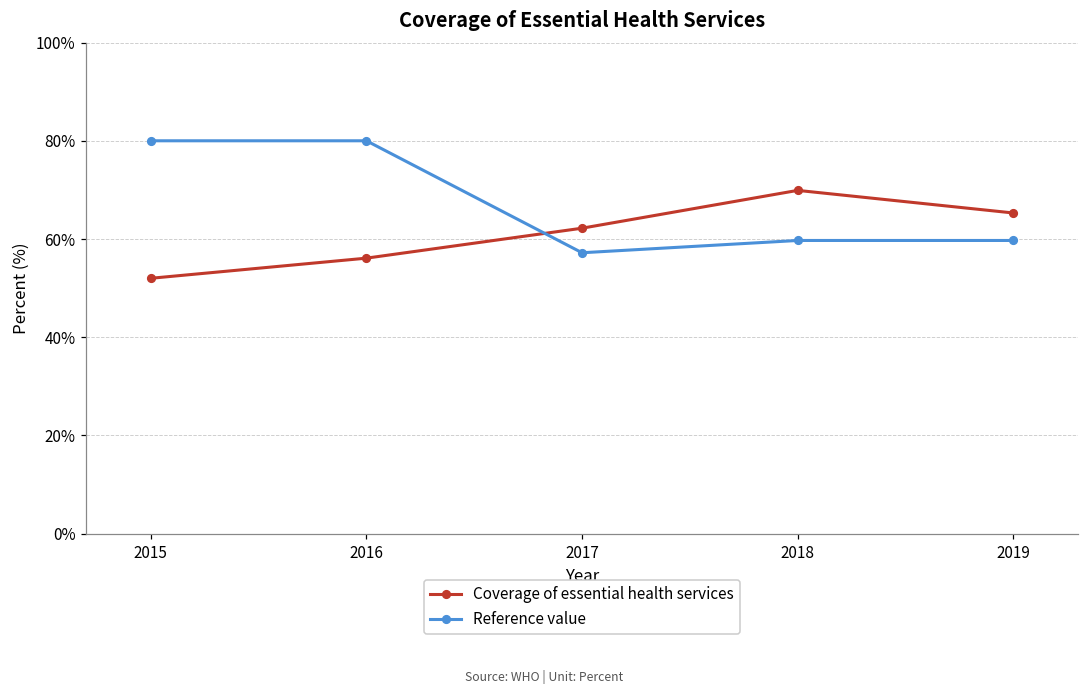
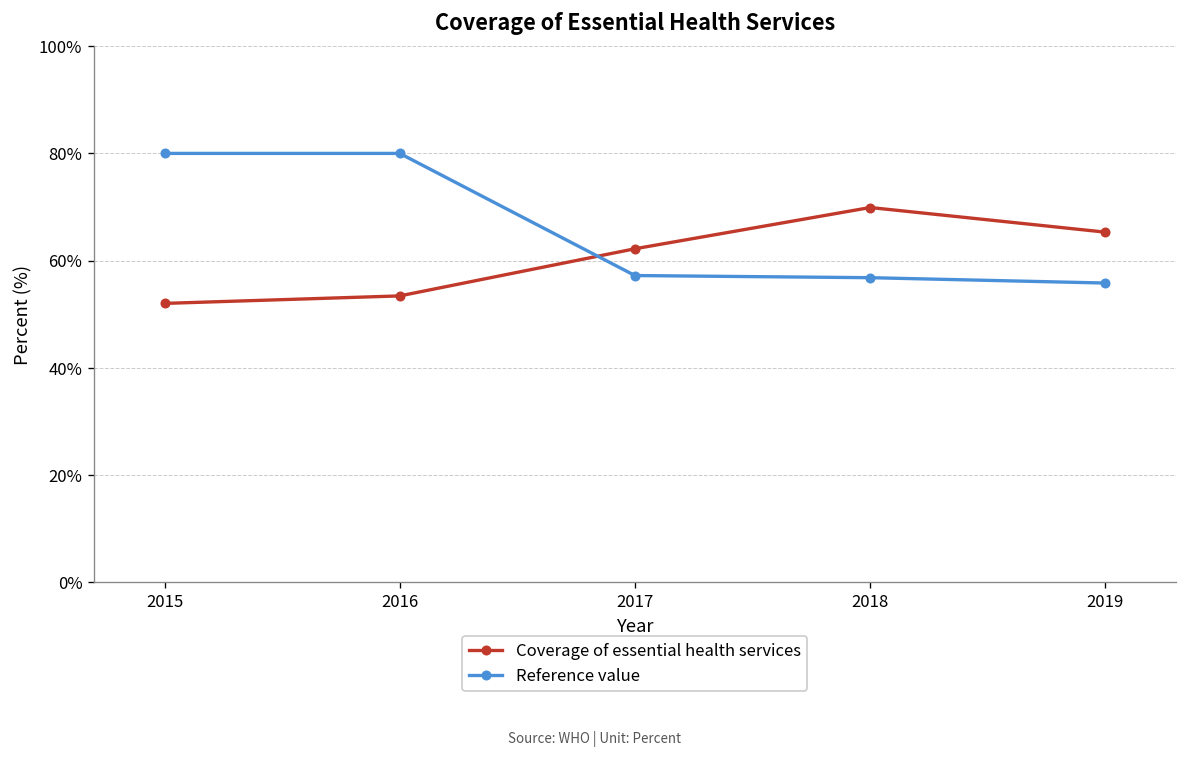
Coverage of essential health services, 2016: 56% -> 53%
Reference value, 2018: 60% -> 57%
Reference value, 2019: 60% -> 56%
